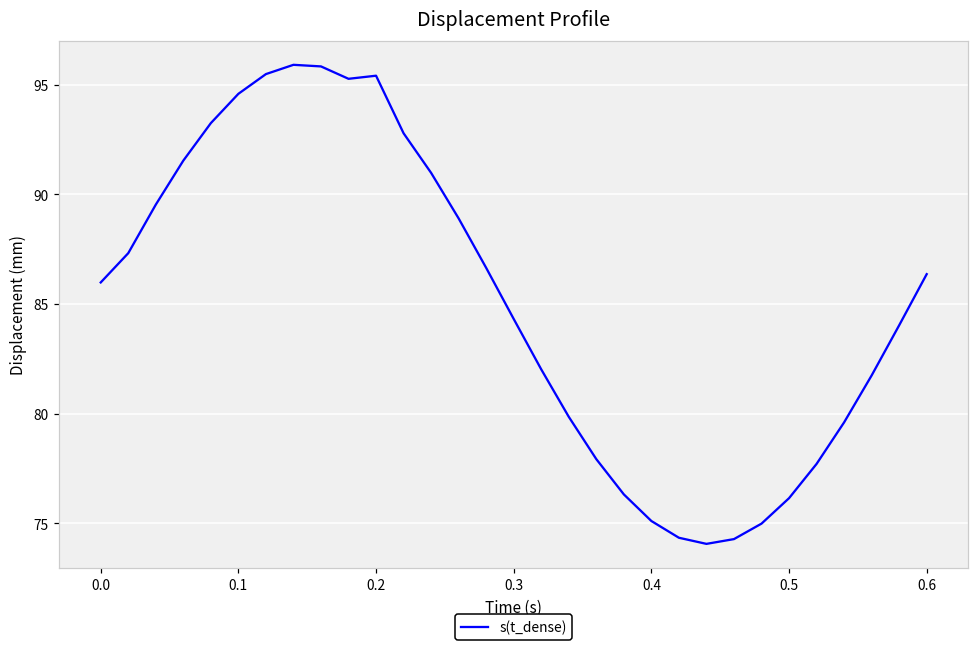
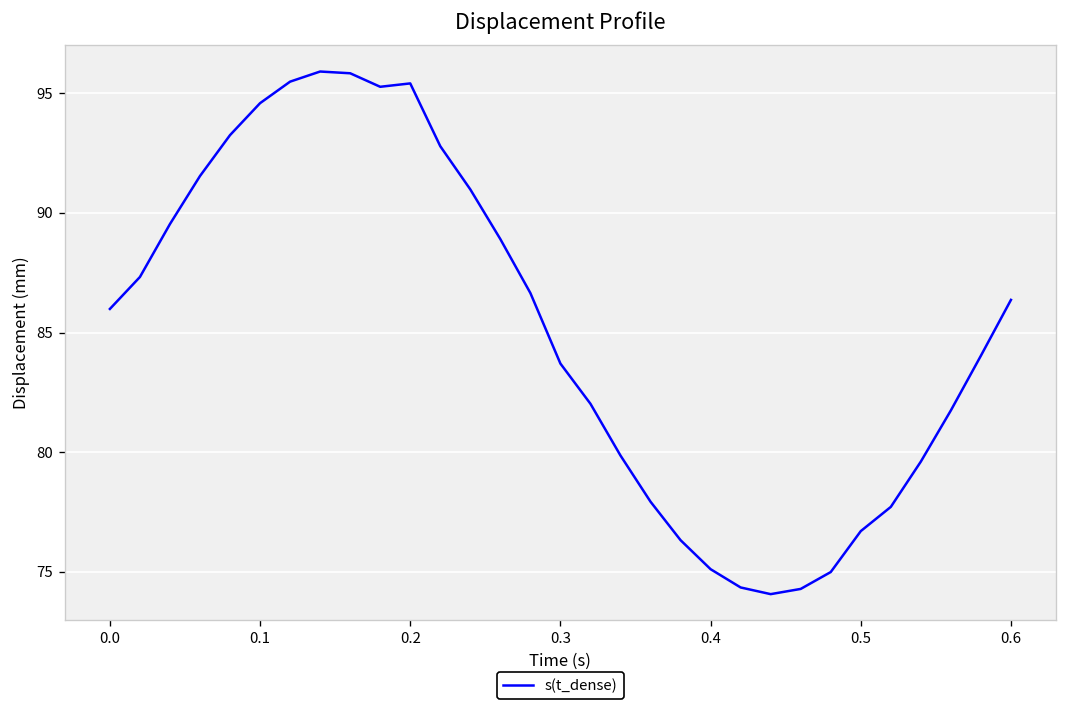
0.3: 84.3 -> 83.7
0.5: 76.2 -> 76.7
